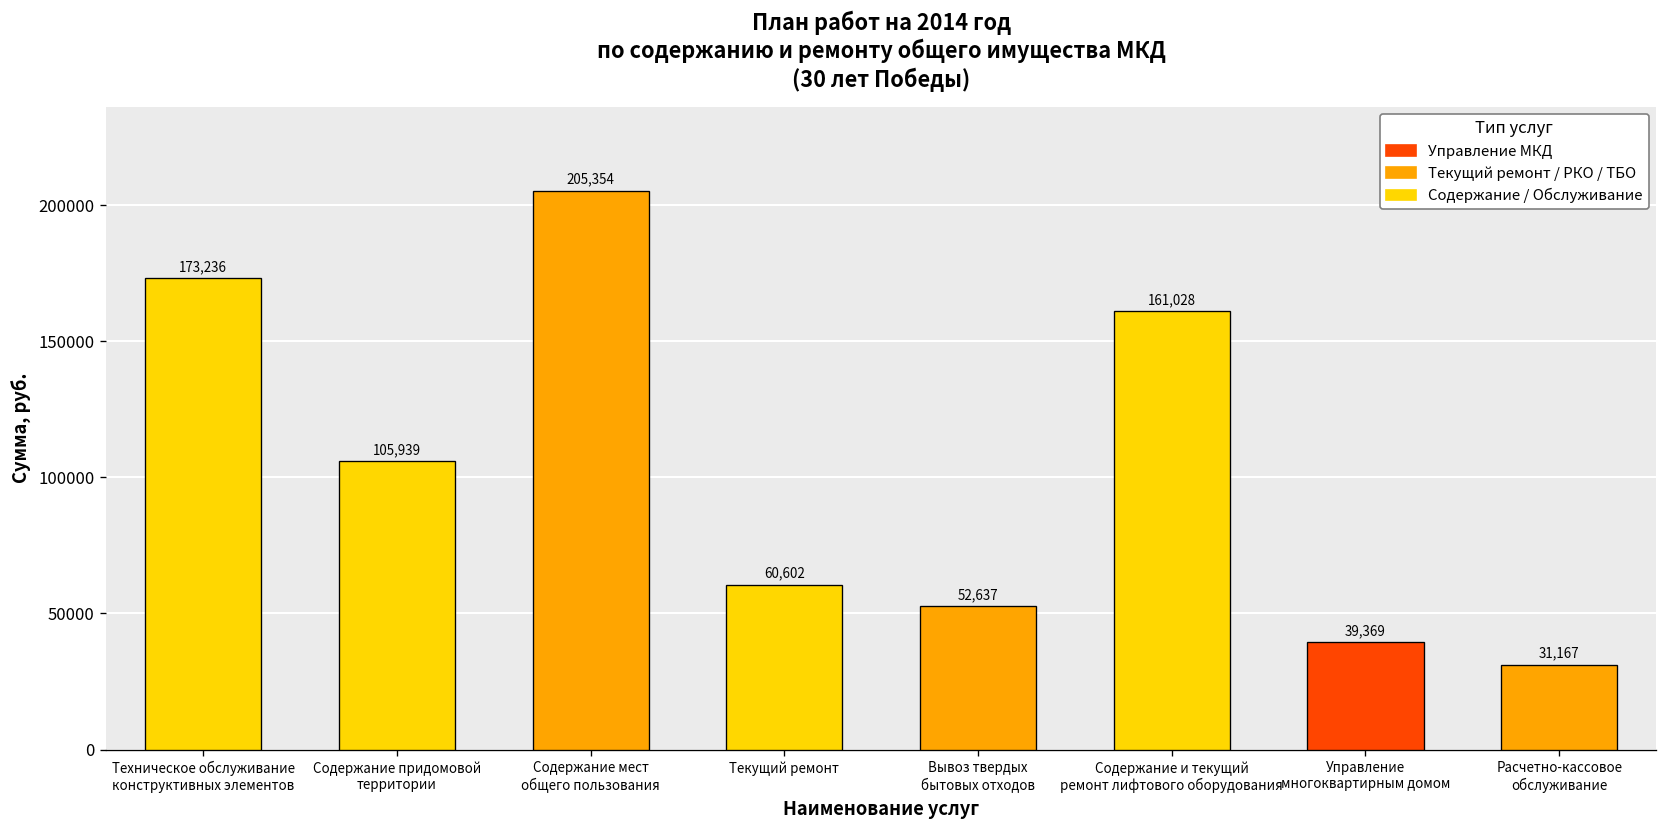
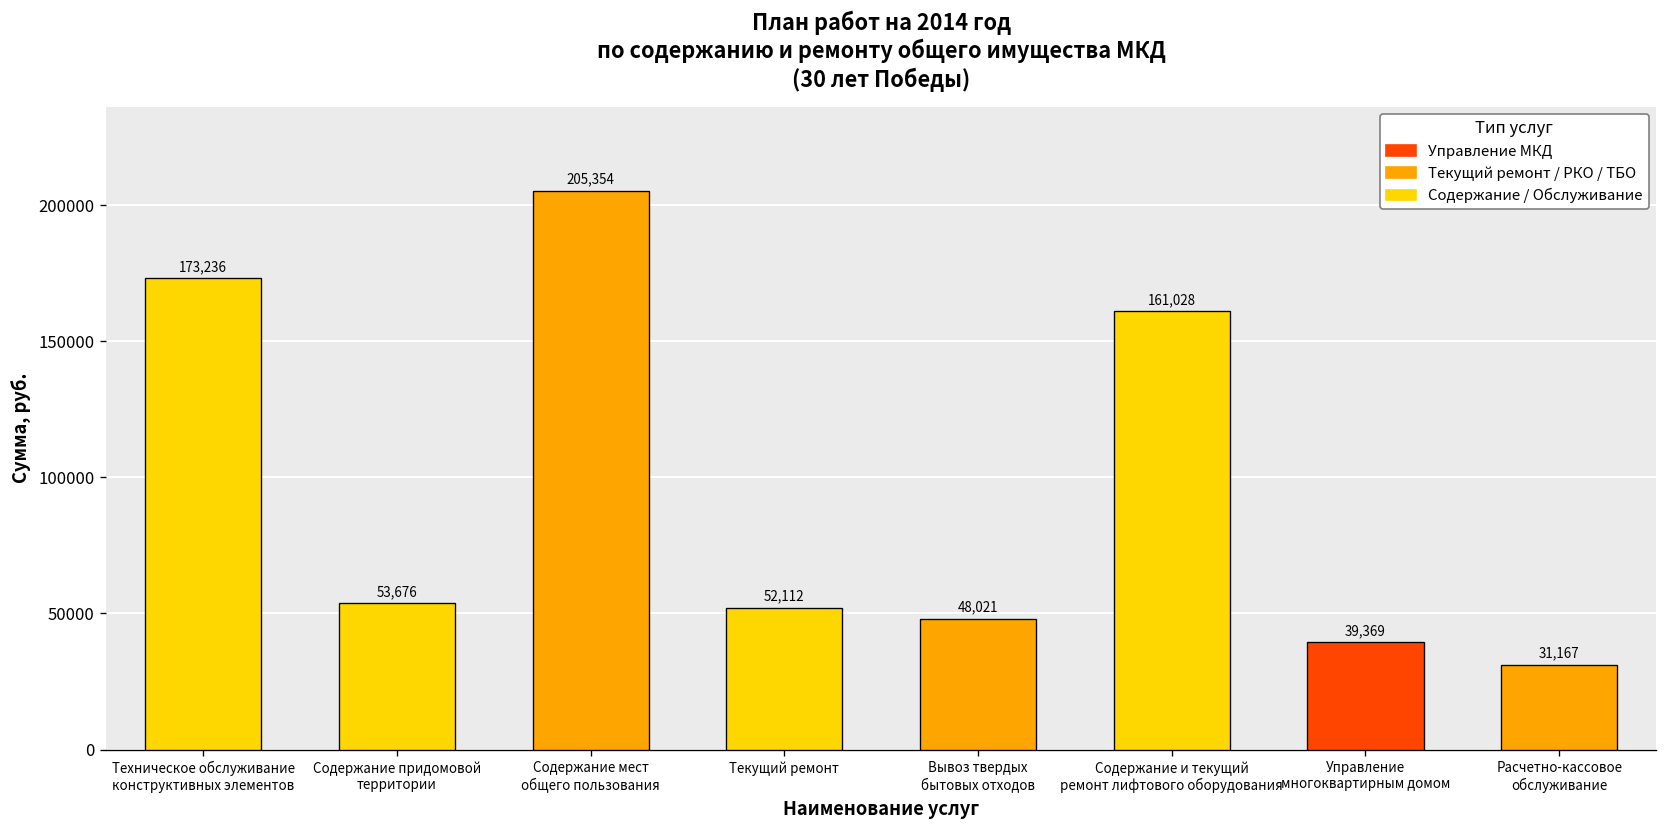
Содержание придомовой территории: 105,939 -> 53,676
Текущий ремонт: 60,602 -> 52,112
Вывоз твердых бытовых отходов: 52,637 -> 48,021
